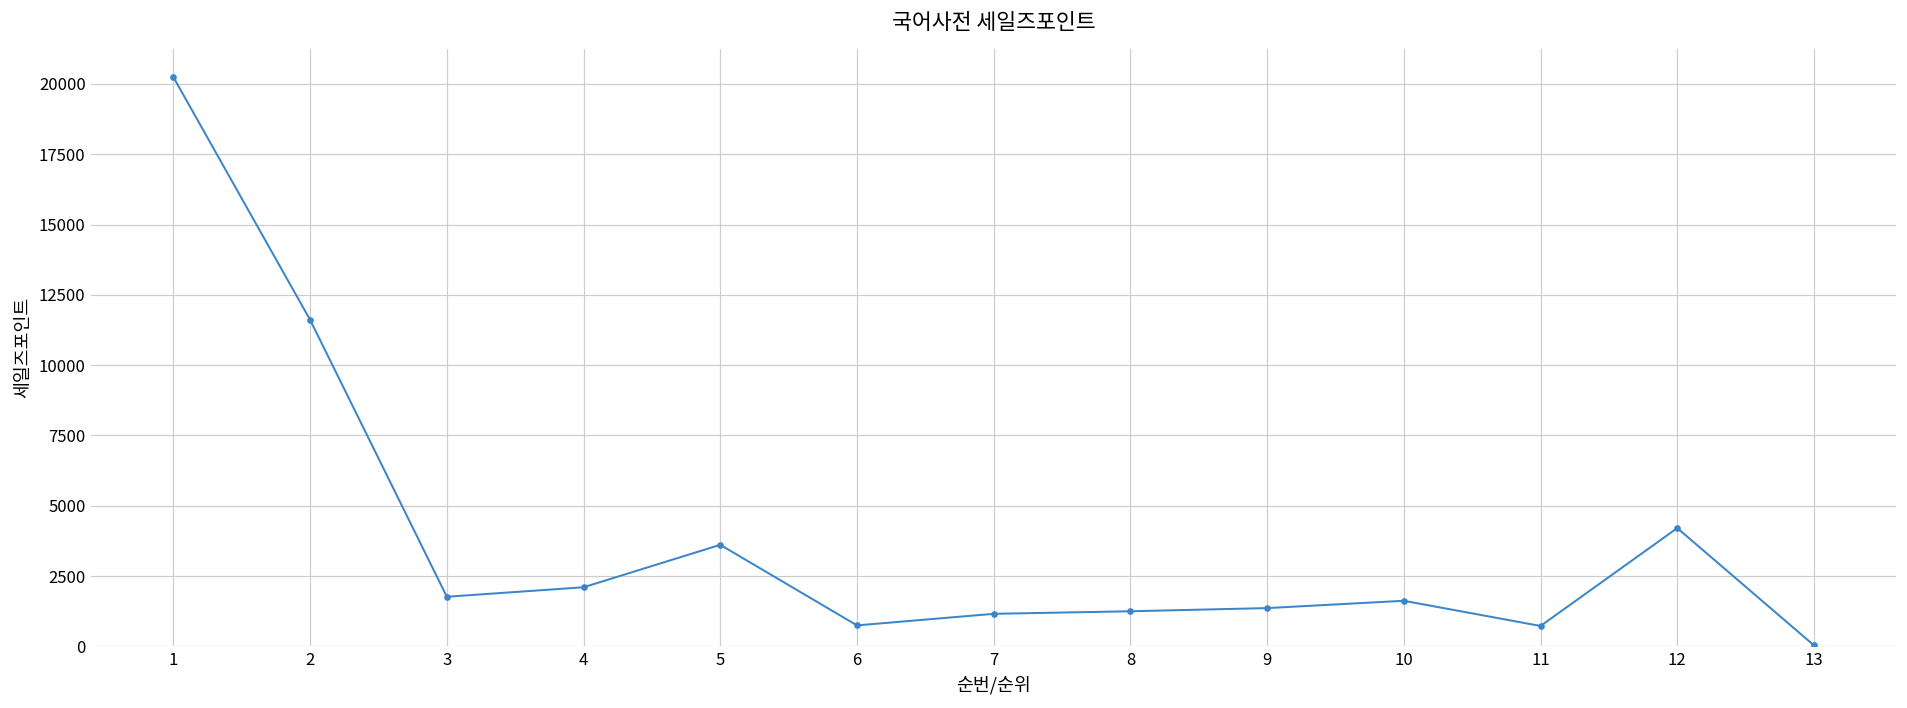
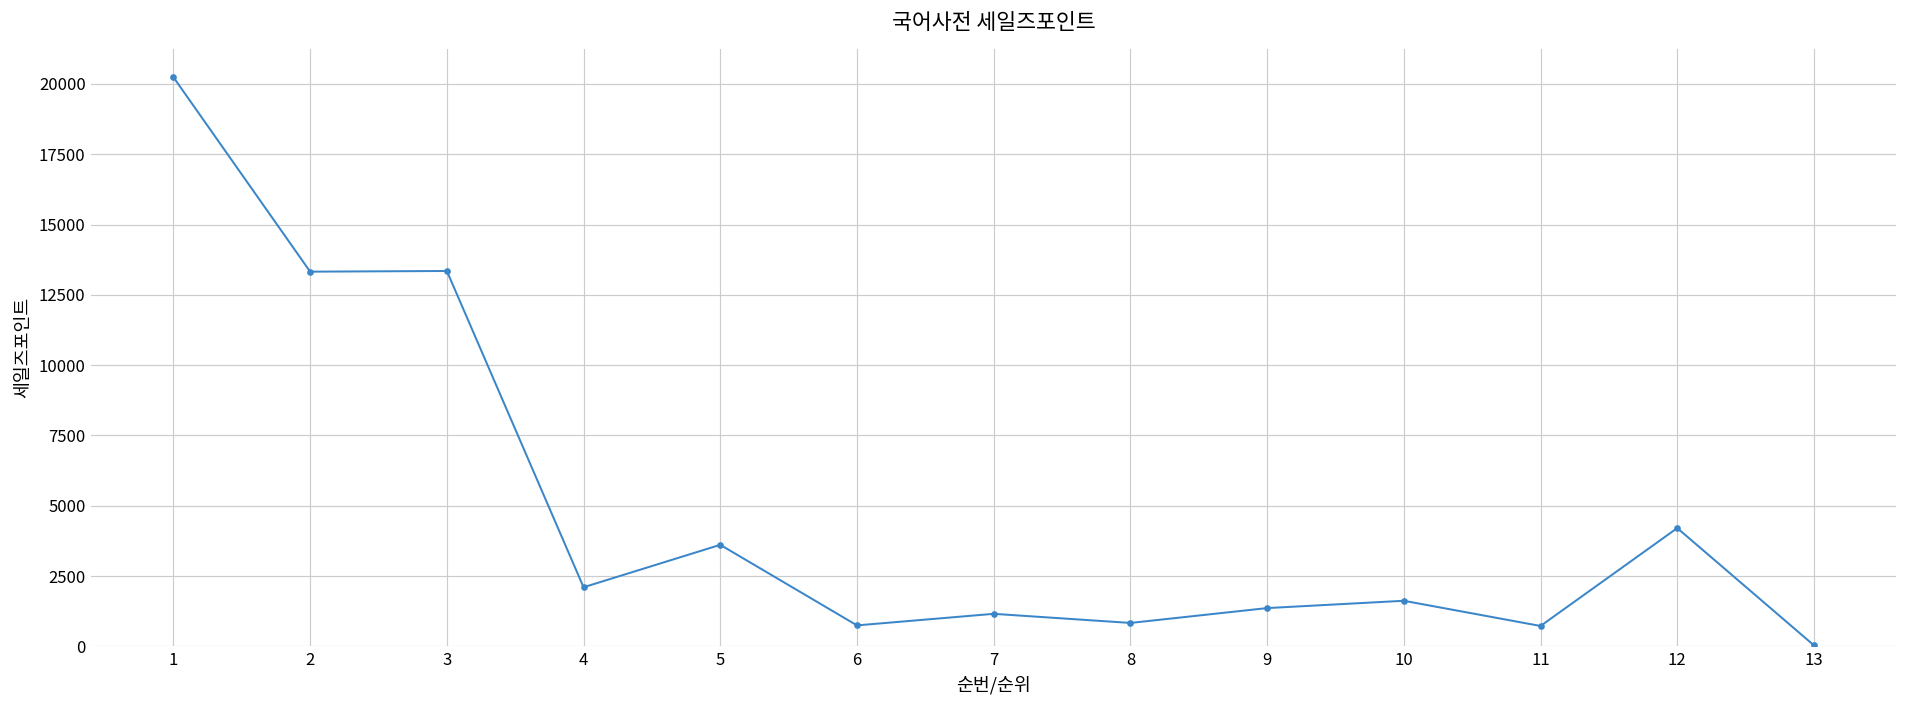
2: 11600 -> 13300
3: 1800 -> 13300
8: 1200 -> 800
